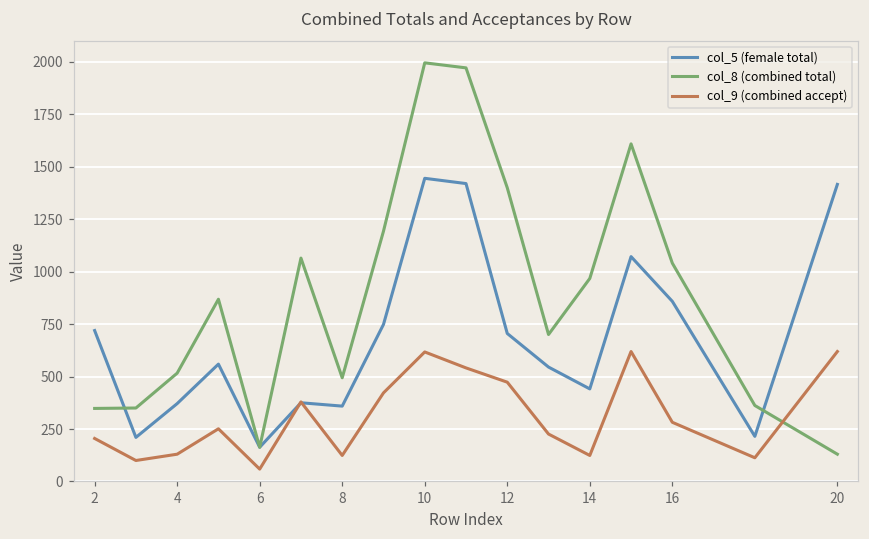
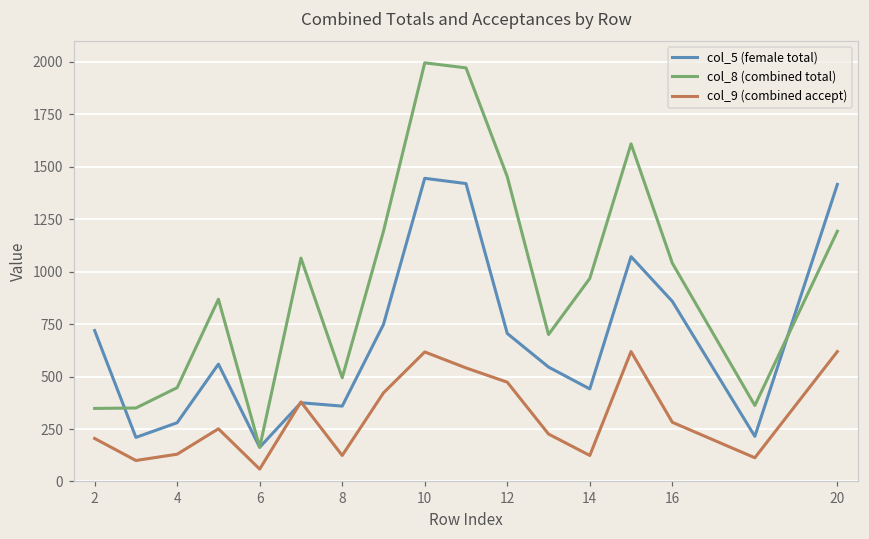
col_5 (female total), 4: 370 -> 280
col_8 (combined total), 4: 520 -> 450
col_8 (combined total), 12: 1400 -> 1450
col_8 (combined total), 20: 130 -> 1190
